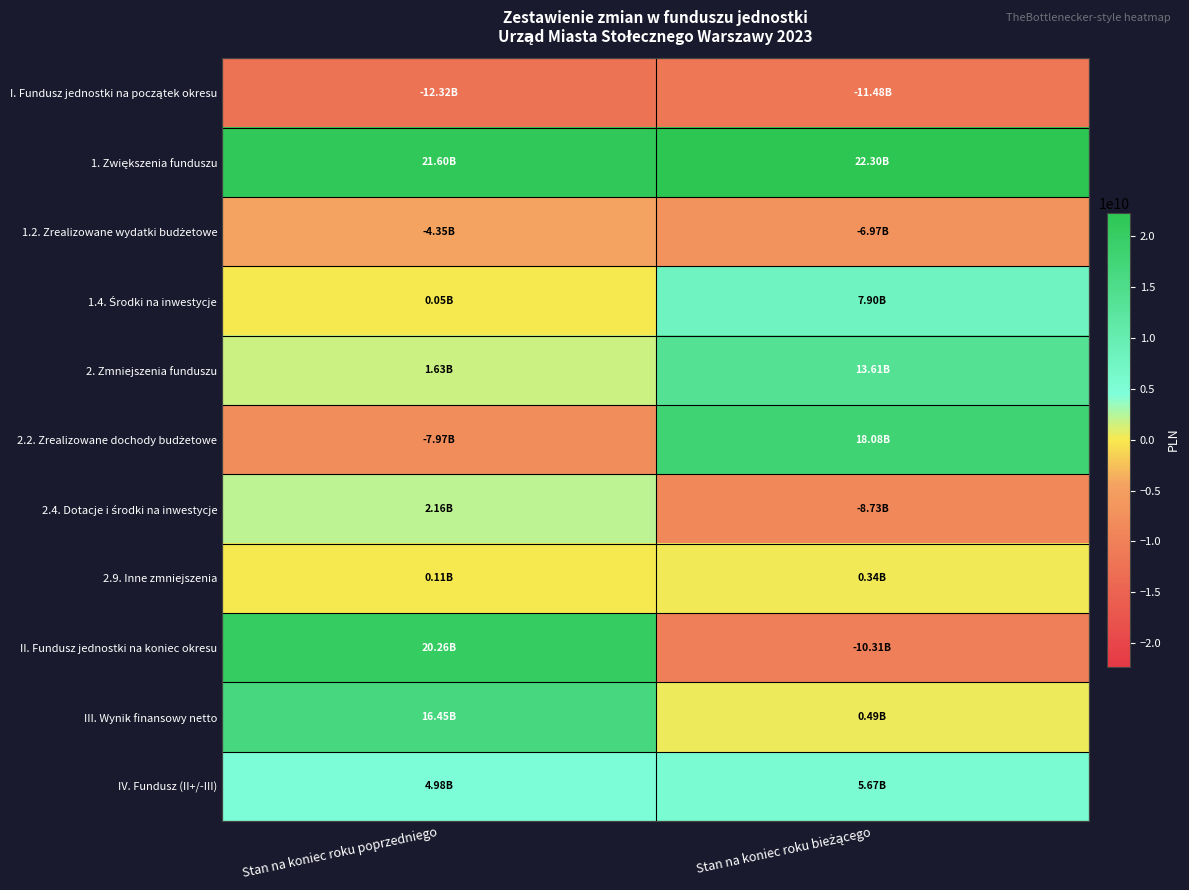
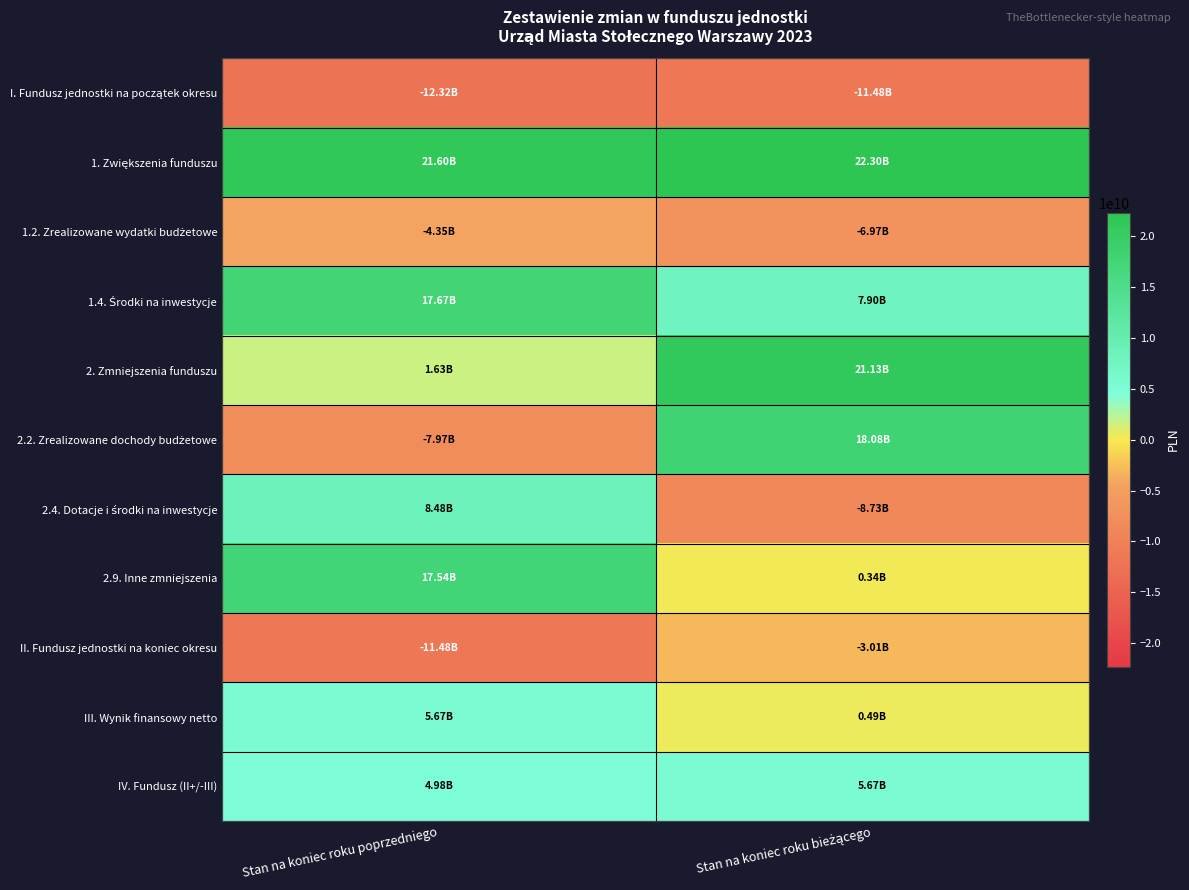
1.4. Środki na inwestycje, Stan na koniec roku poprzedniego: 0.05B -> 17.67B
2. Zmniejszenia funduszu, Stan na koniec roku bieżącego: 13.61B -> 21.13B
2.4. Dotacje i środki na inwestycje, Stan na koniec roku poprzedniego: 2.16B -> 8.48B
2.9. Inne zmniejszenia, Stan na koniec roku poprzedniego: 0.11B -> 17.54B
II. Fundusz jednostki na koniec okresu, Stan na koniec roku poprzedniego: 20.26B -> -11.48B
II. Fundusz jednostki na koniec okresu, Stan na koniec roku bieżącego: -10.31B -> -3.01B
III. Wynik finansowy netto, Stan na koniec roku poprzedniego: 16.45B -> 5.67B
